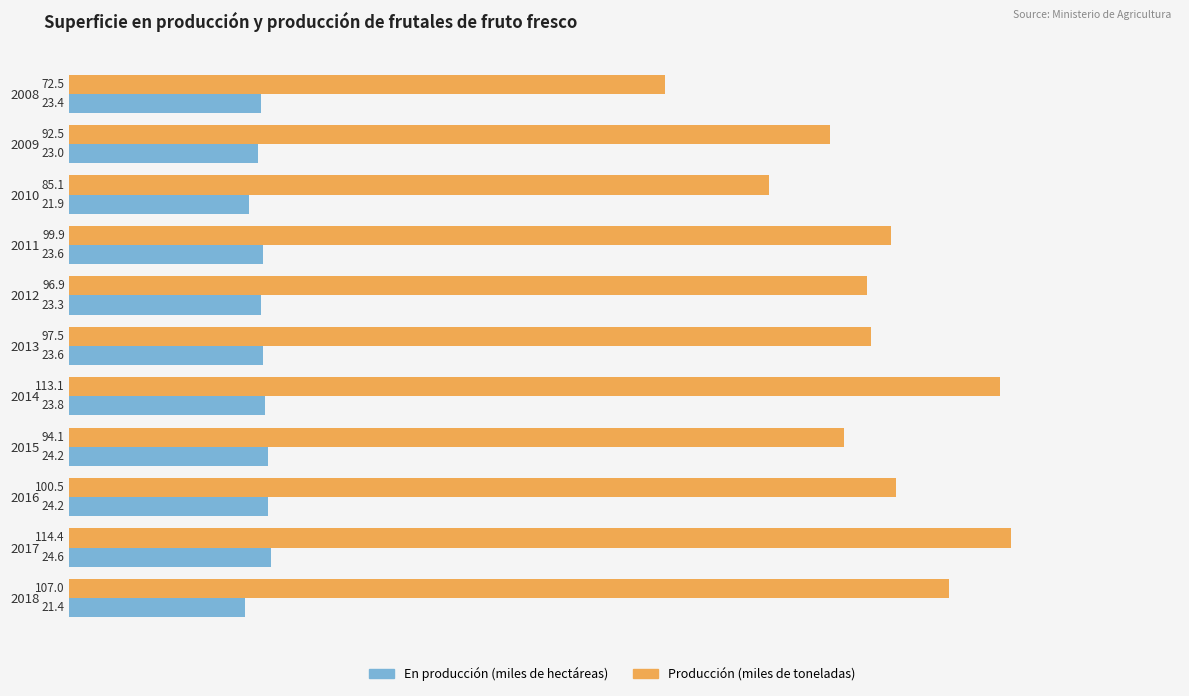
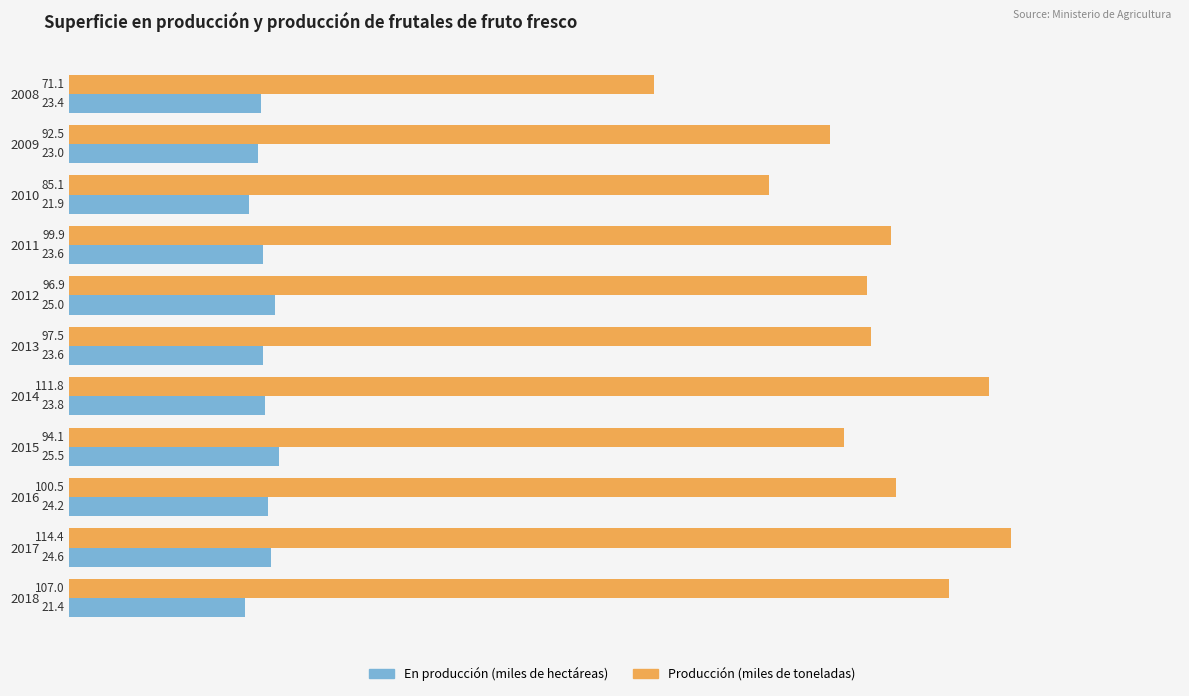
Producción (miles de toneladas), 2008: 72.5 -> 71.1
En producción (miles de hectáreas), 2012: 23.3 -> 25.0
Producción (miles de toneladas), 2014: 113.1 -> 111.8
En producción (miles de hectáreas), 2015: 24.2 -> 25.5
